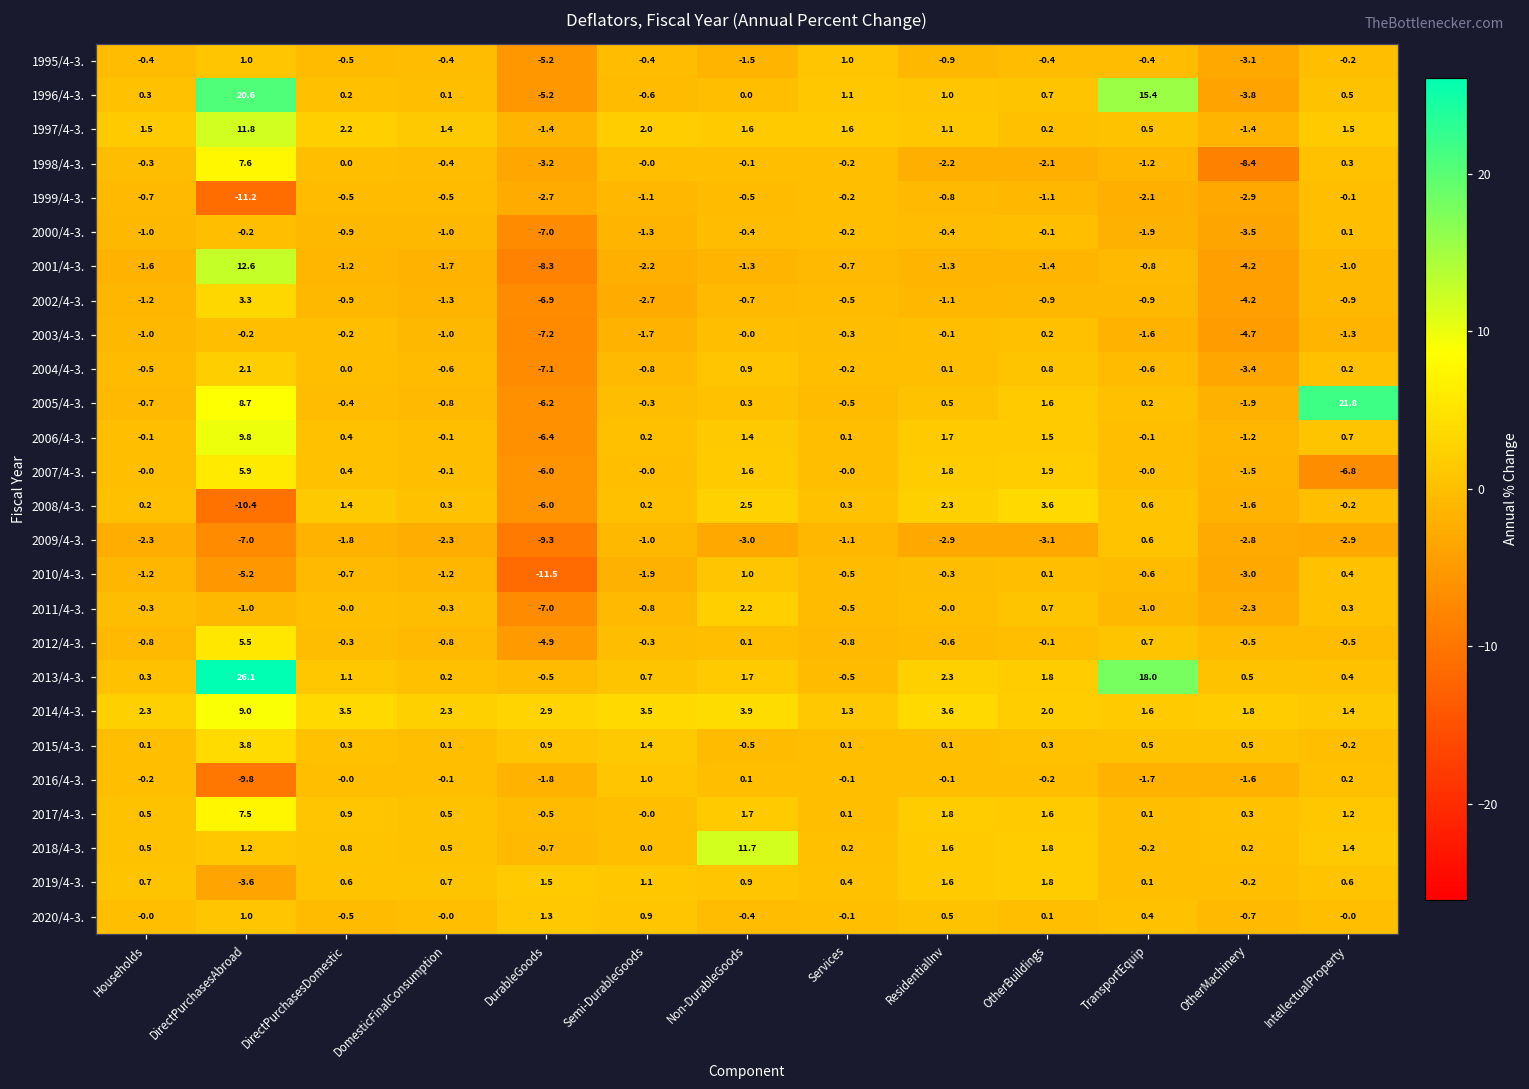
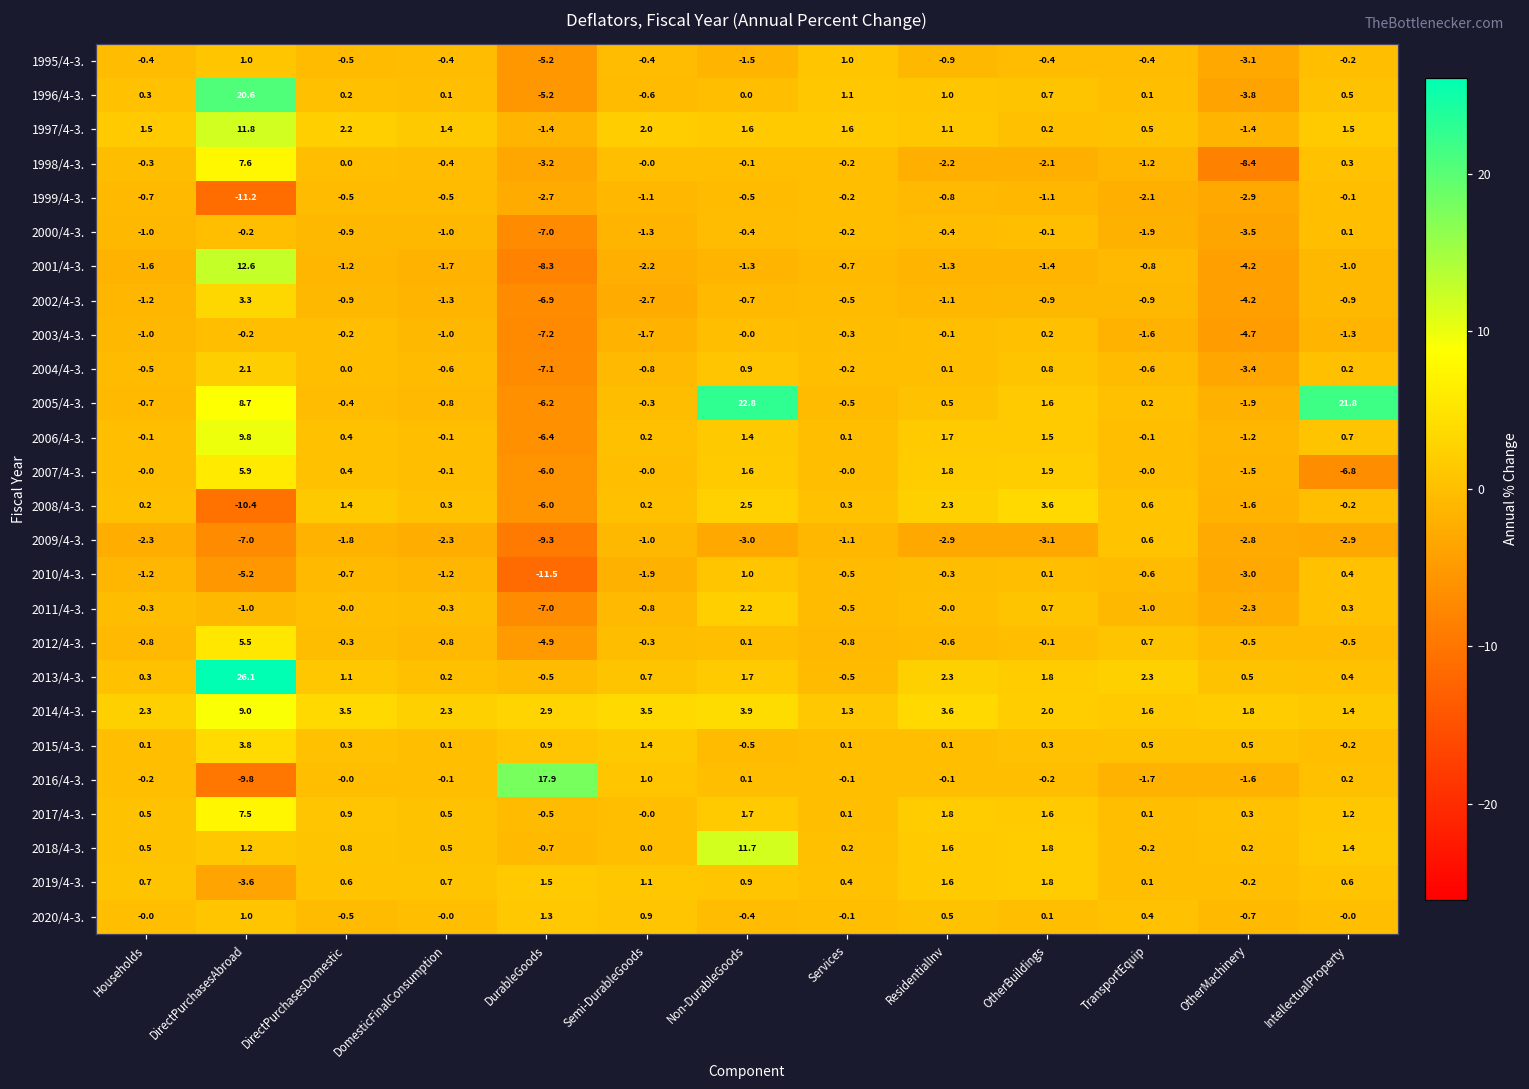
1996/4-3., TransportEquip: 15.4 -> 0.1
2005/4-3., Non-DurableGoods: 0.3 -> 22.8
2013/4-3., TransportEquip: 18.0 -> 2.3
2016/4-3., DurableGoods: -1.8 -> 17.9
